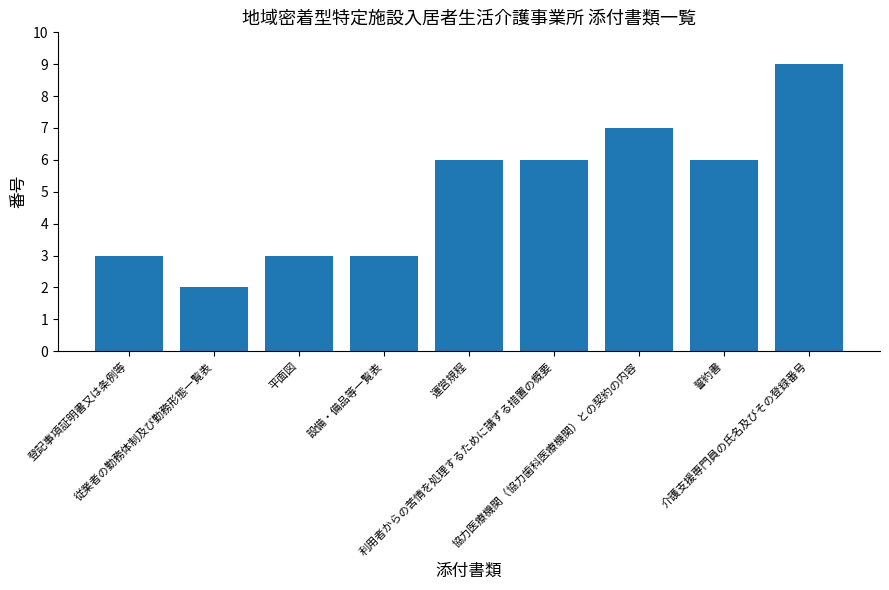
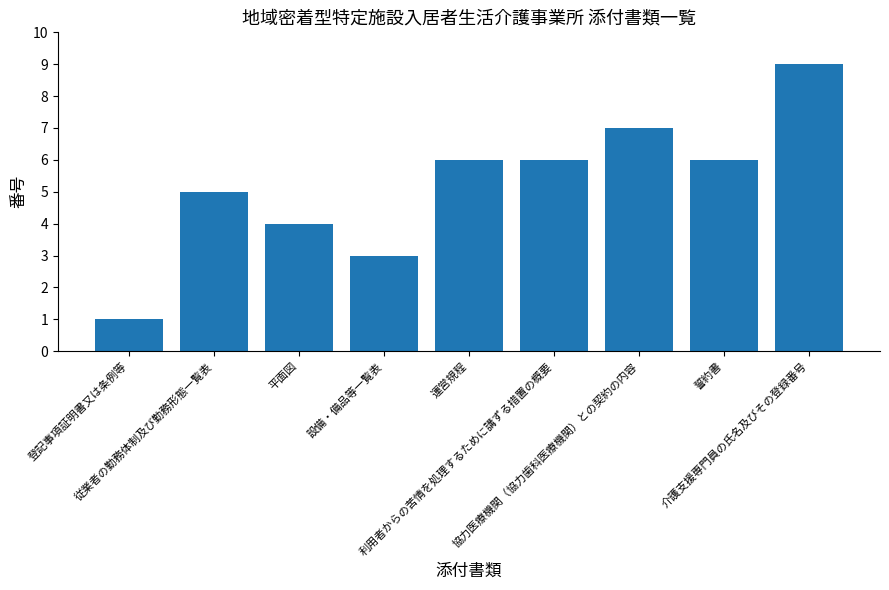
登記事項証明書又は条例等: 3 -> 1
従業者の勤務体制及び勤務形態一覧表: 2 -> 5
平面図: 3 -> 4
